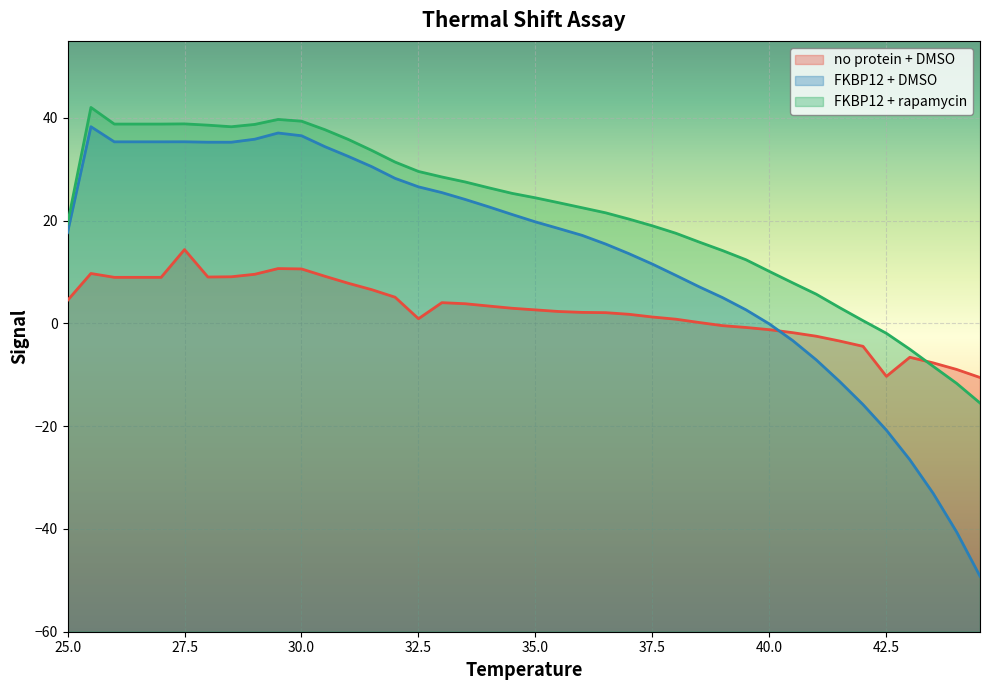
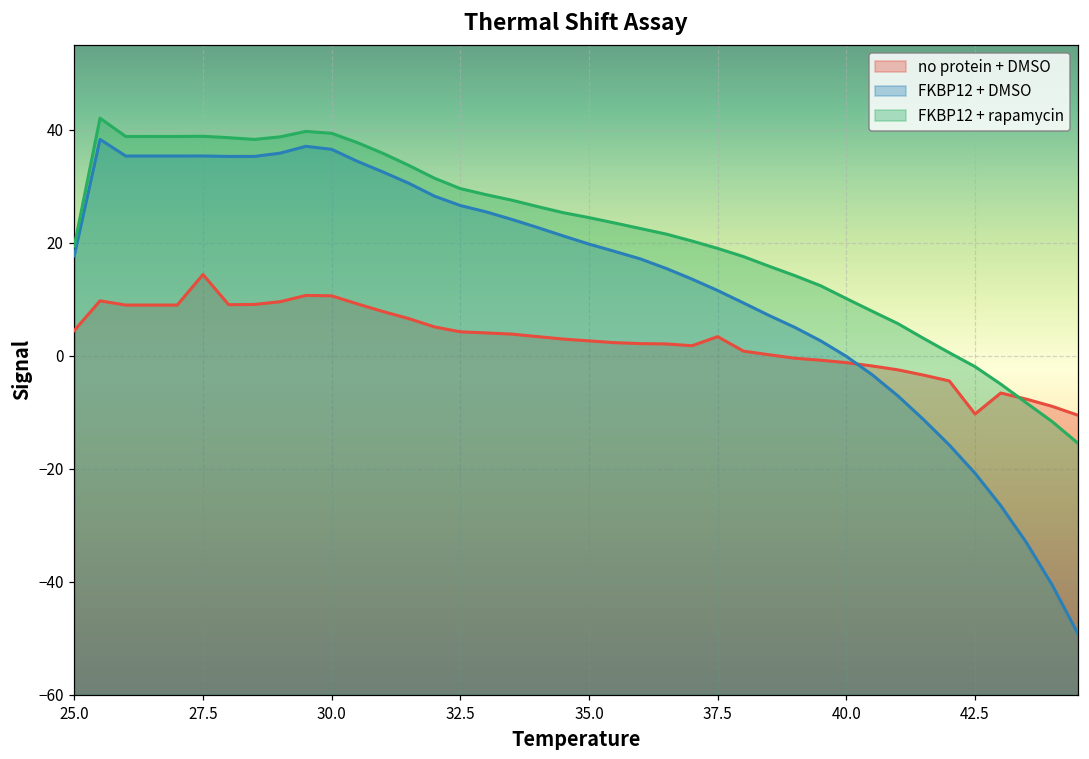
no protein + DMSO, 32.5: 1 -> 4
no protein + DMSO, 37.5: 1 -> 3
